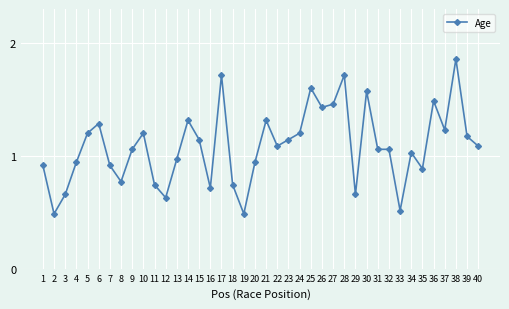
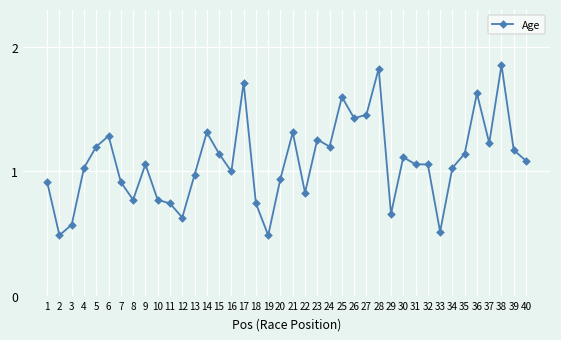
3: 0.66 -> 0.57
4: 0.94 -> 1.03
10: 1.20 -> 0.77
16: 0.71 -> 1.00
22: 1.09 -> 0.83
23: 1.14 -> 1.26
28: 1.71 -> 1.83
30: 1.57 -> 1.11
35: 0.89 -> 1.14
36: 1.49 -> 1.63
